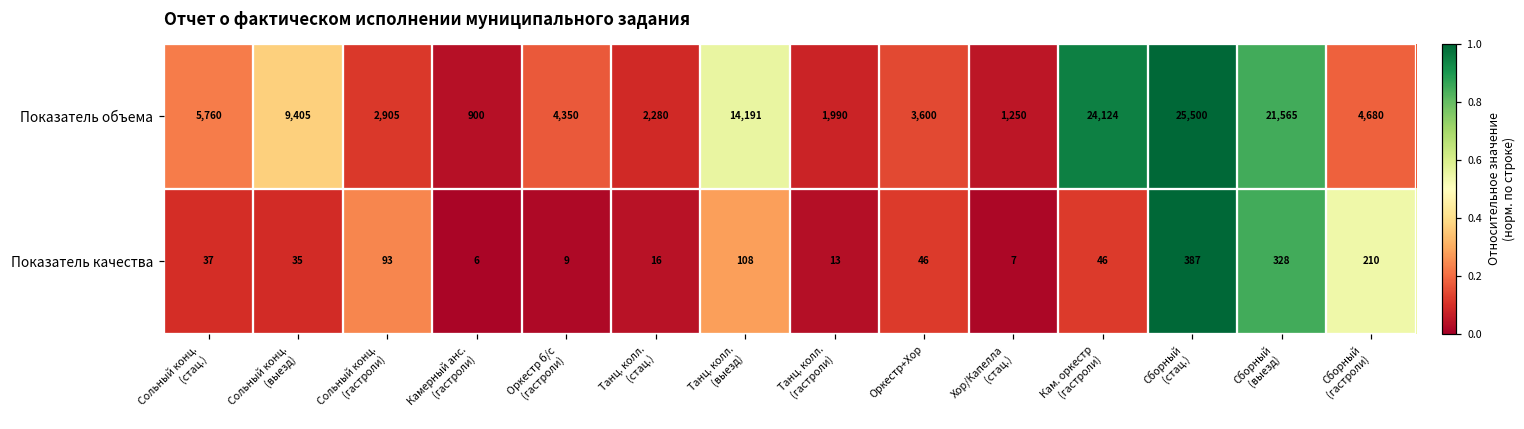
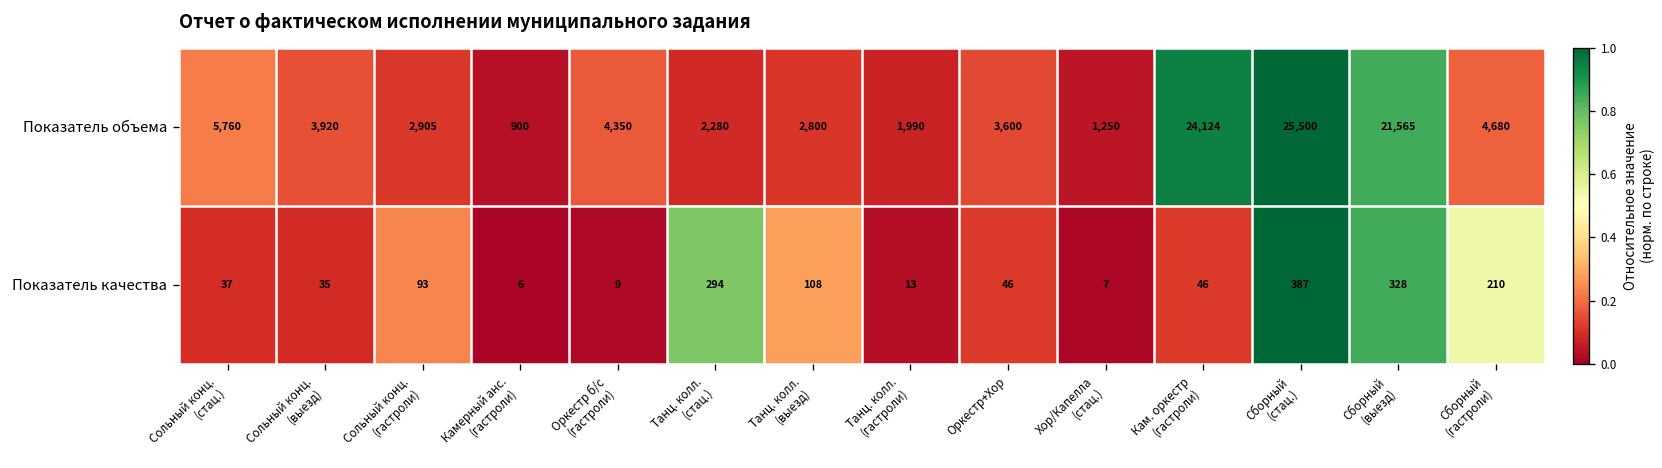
Показатель объема, Сольный конц. (выезд): 9,405 -> 3,920
Показатель объема, Танц. колл. (выезд): 14,191 -> 2,800
Показатель качества, Танц. колл. (стац.): 16 -> 294
